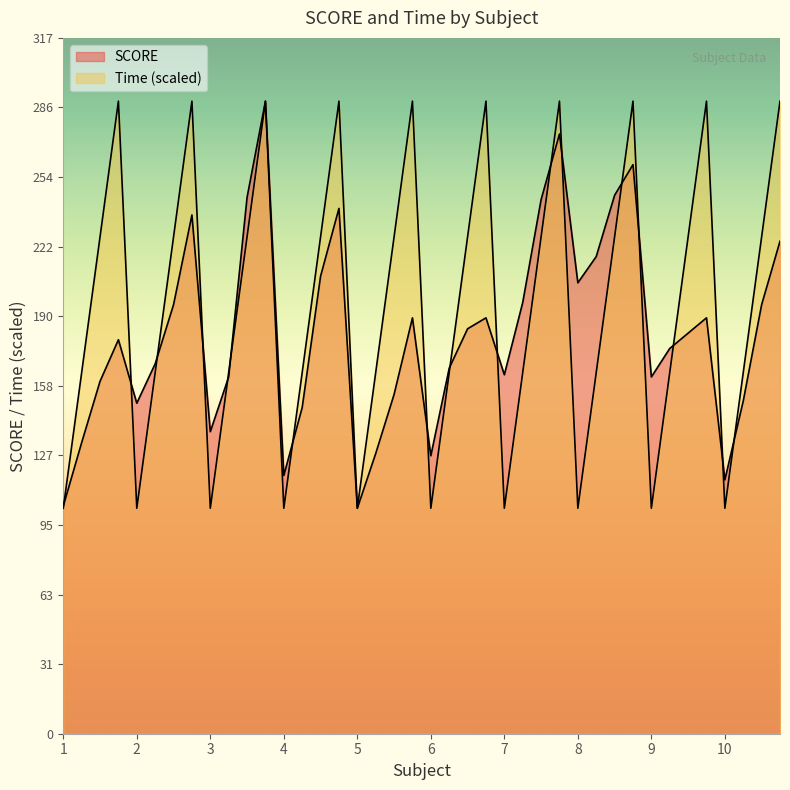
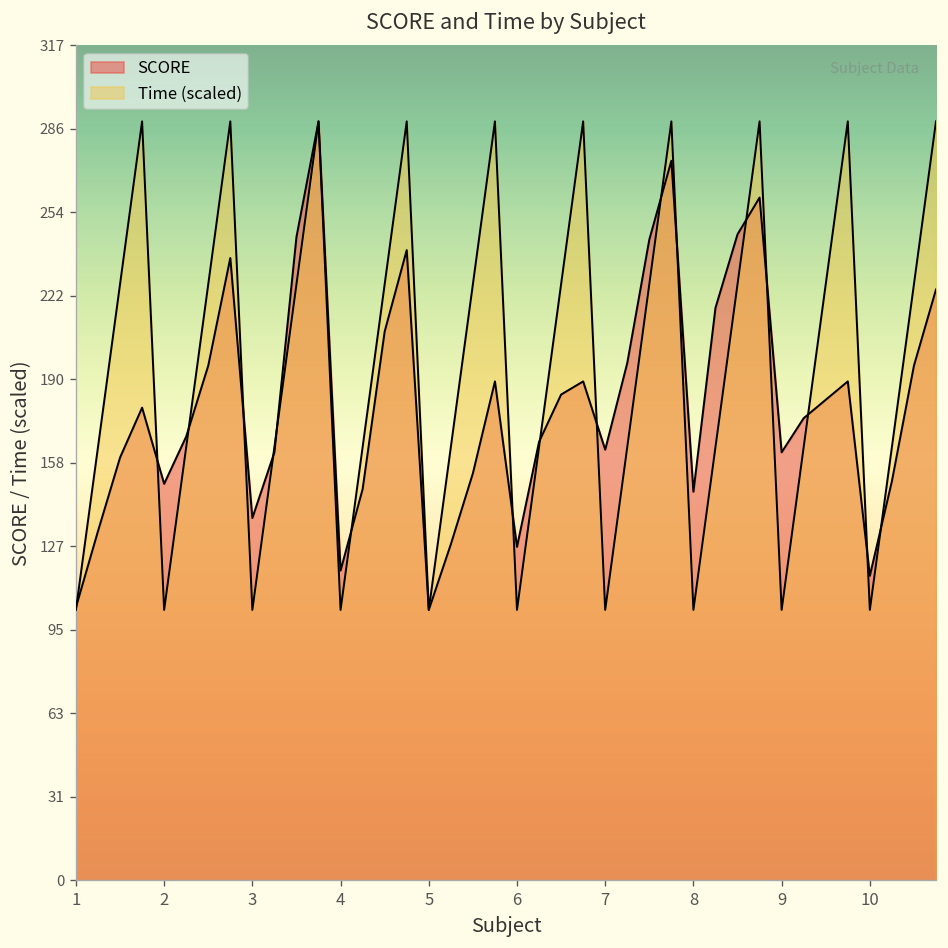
SCORE, 8: 206 -> 148
